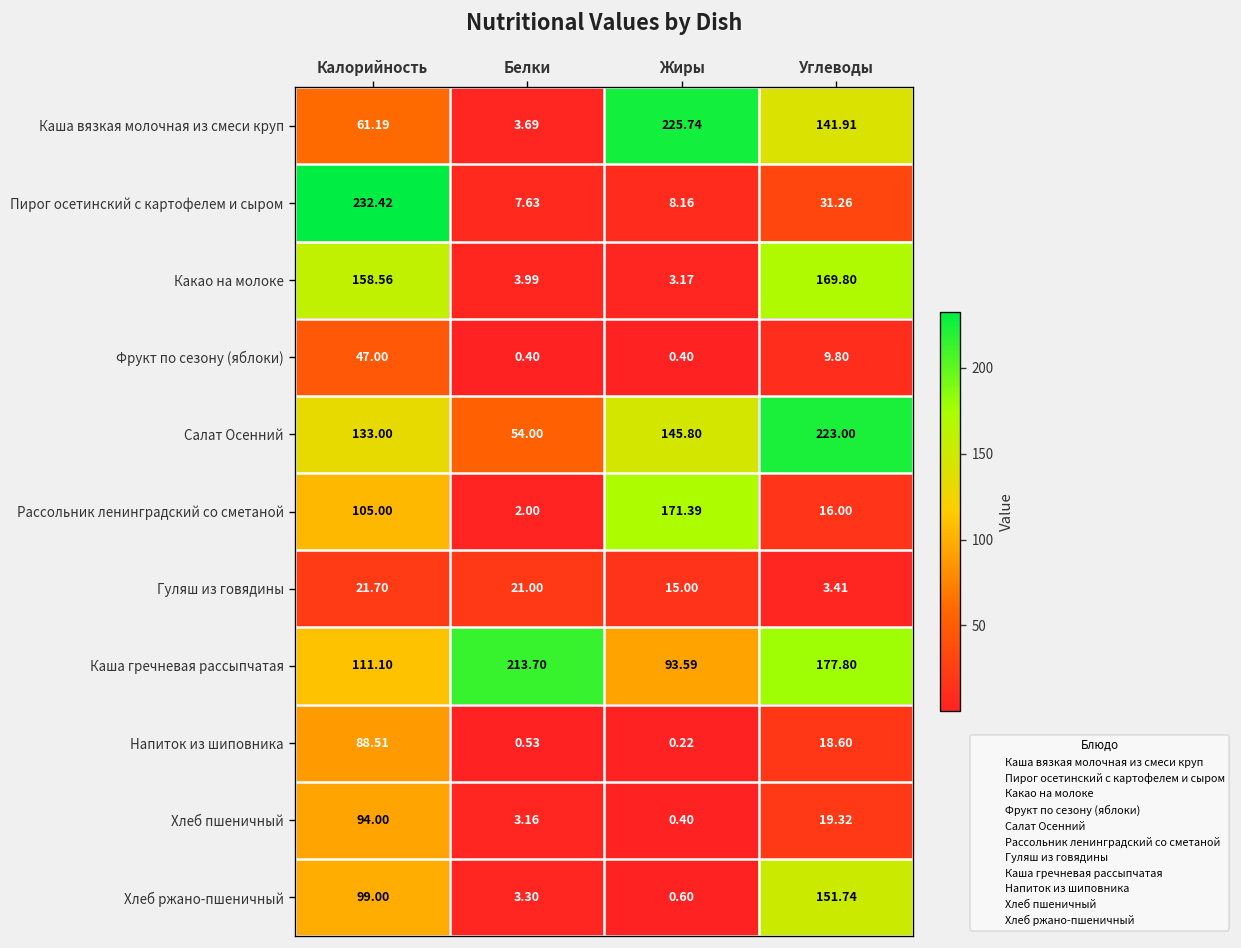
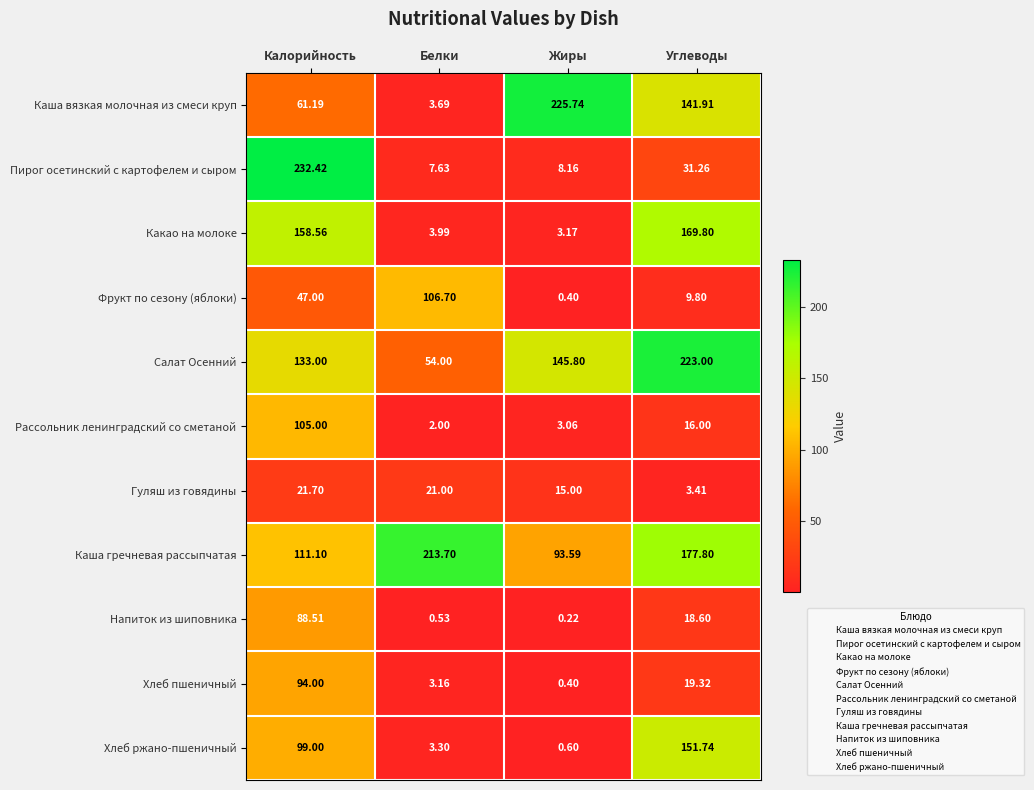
Фрукт по сезону (яблоки), Белки: 0.40 -> 106.70
Рассольник ленинградский со сметаной, Жиры: 171.39 -> 3.06
